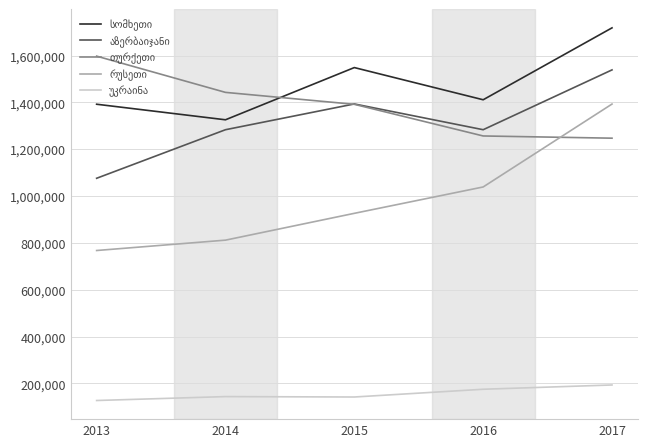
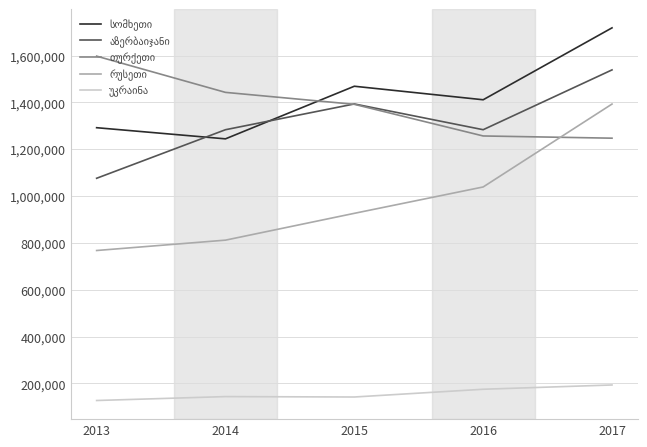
სომხეთი, 2013: 1,390,000 -> 1,290,000
სომხეთი, 2014: 1,330,000 -> 1,240,000
სომხეთი, 2015: 1,550,000 -> 1,470,000
